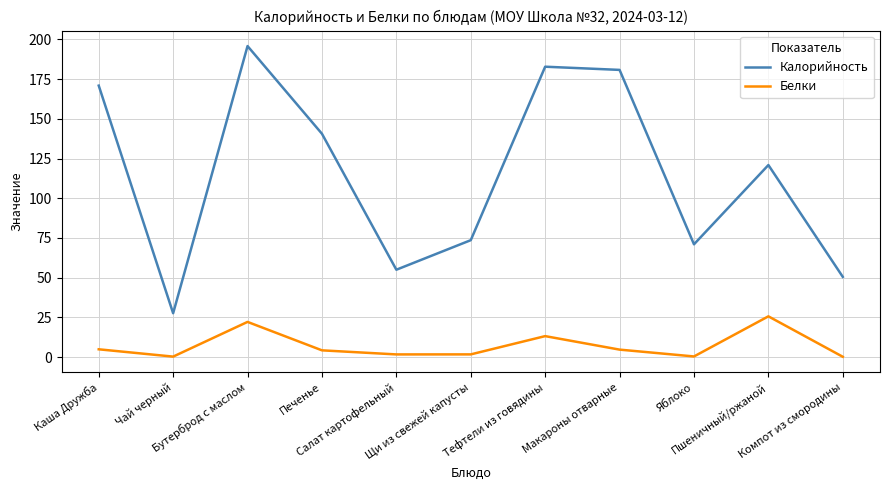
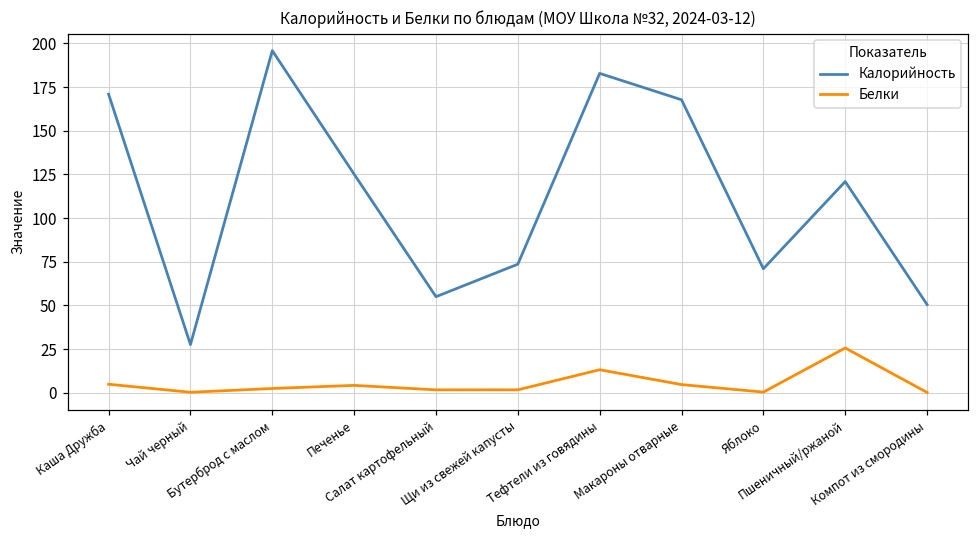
Белки, Бутерброд с маслом: 22 -> 2
Калорийность, Печенье: 141 -> 125
Калорийность, Макароны отварные: 181 -> 168
